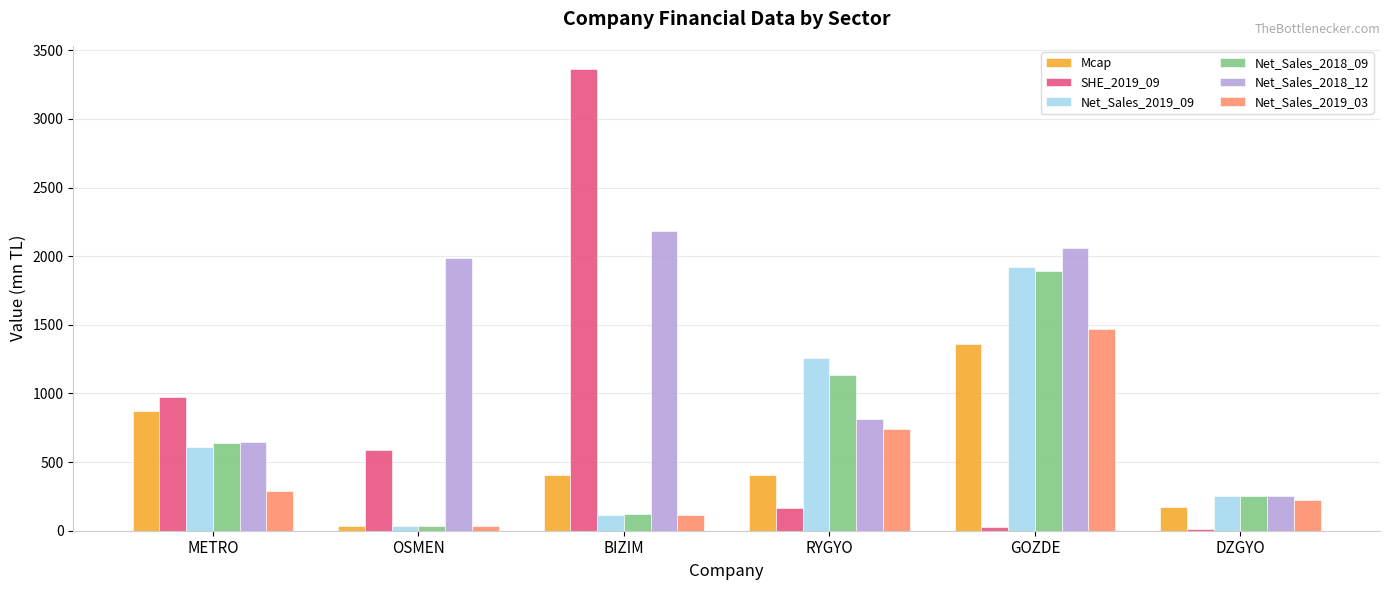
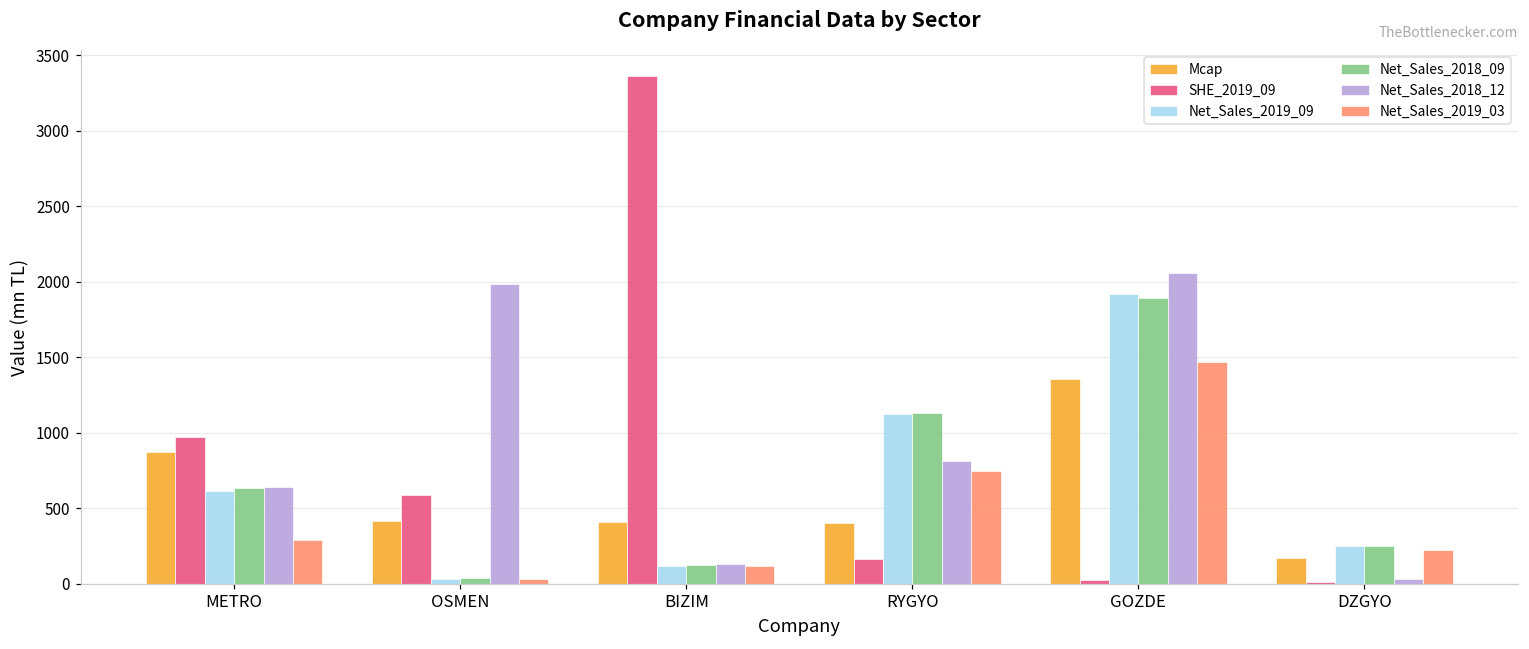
Mcap, OSMEN: 40 -> 410
Net_Sales_2018_12, BIZIM: 2180 -> 130
Net_Sales_2019_09, RYGYO: 1260 -> 1130
Net_Sales_2018_12, DZGYO: 250 -> 30
